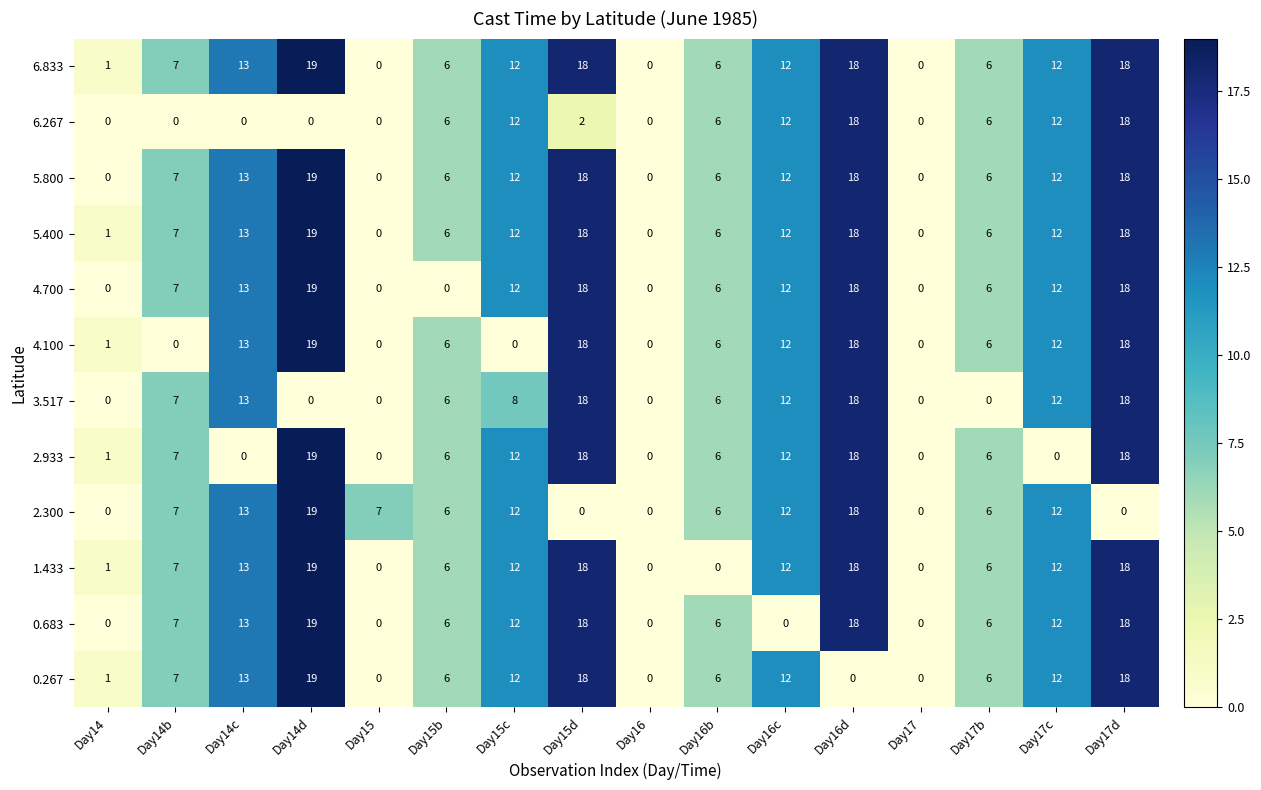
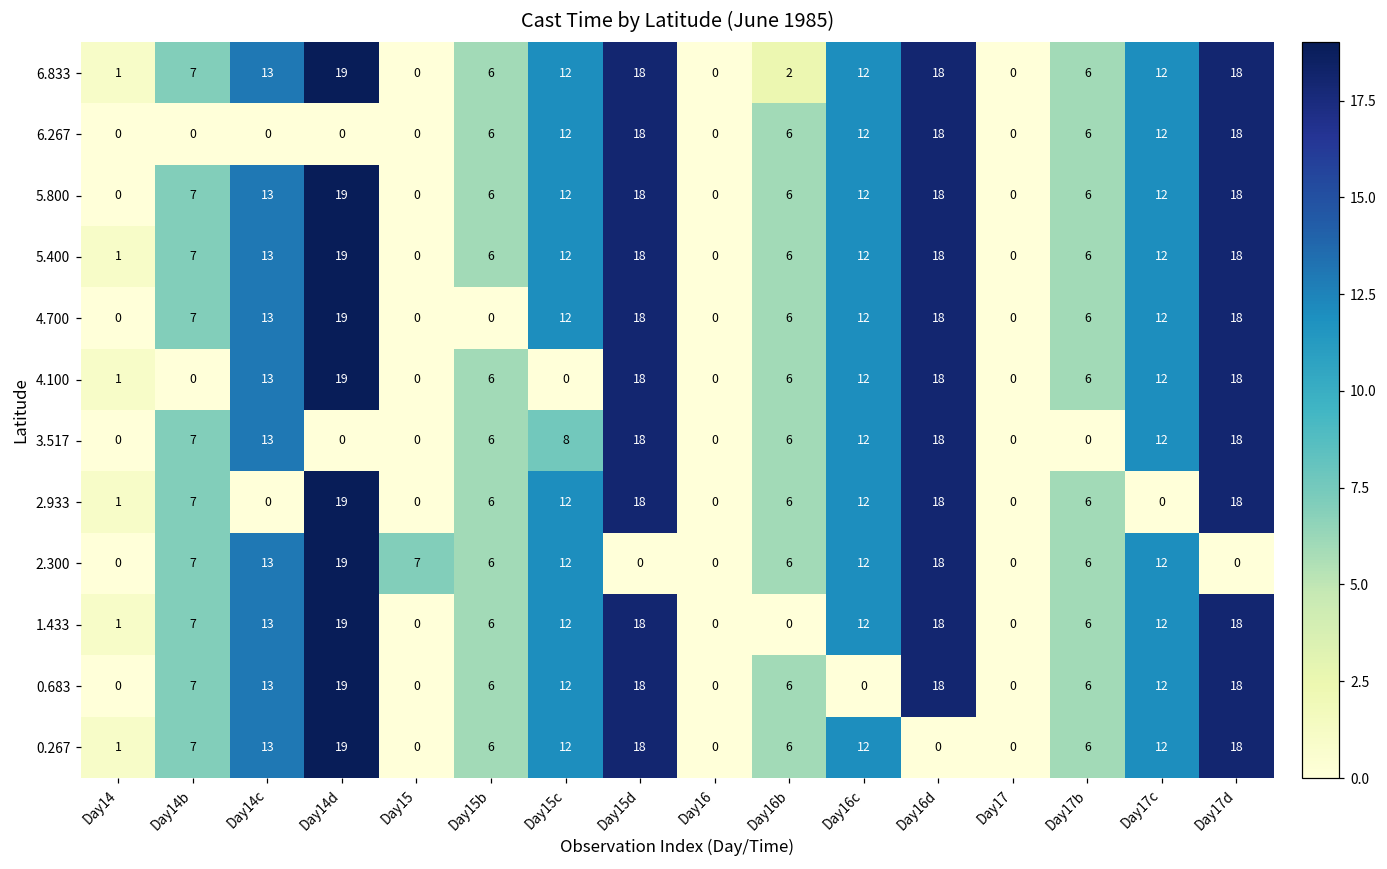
6.833, Day16b: 6 -> 2
6.267, Day15d: 2 -> 18
